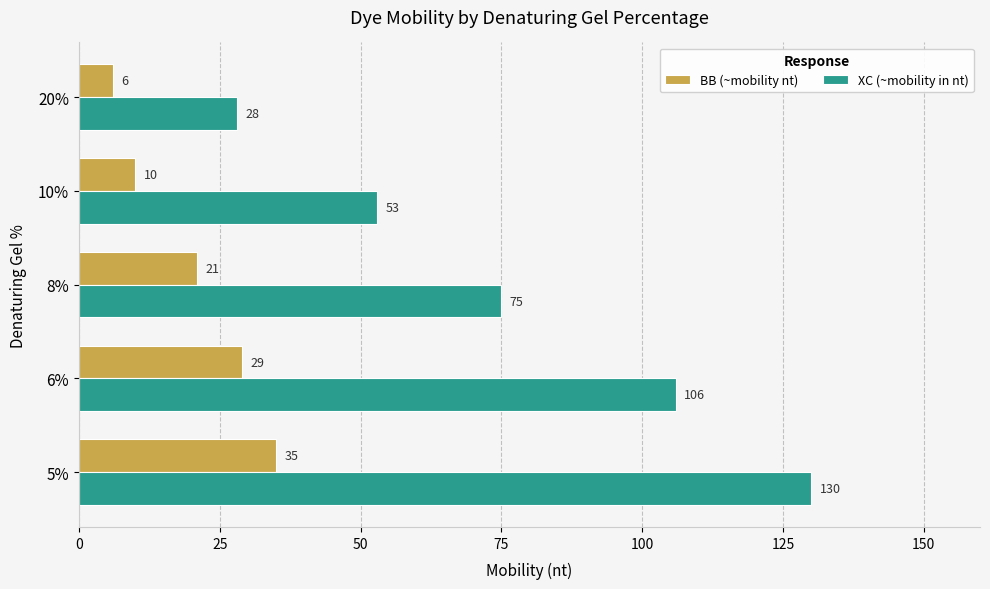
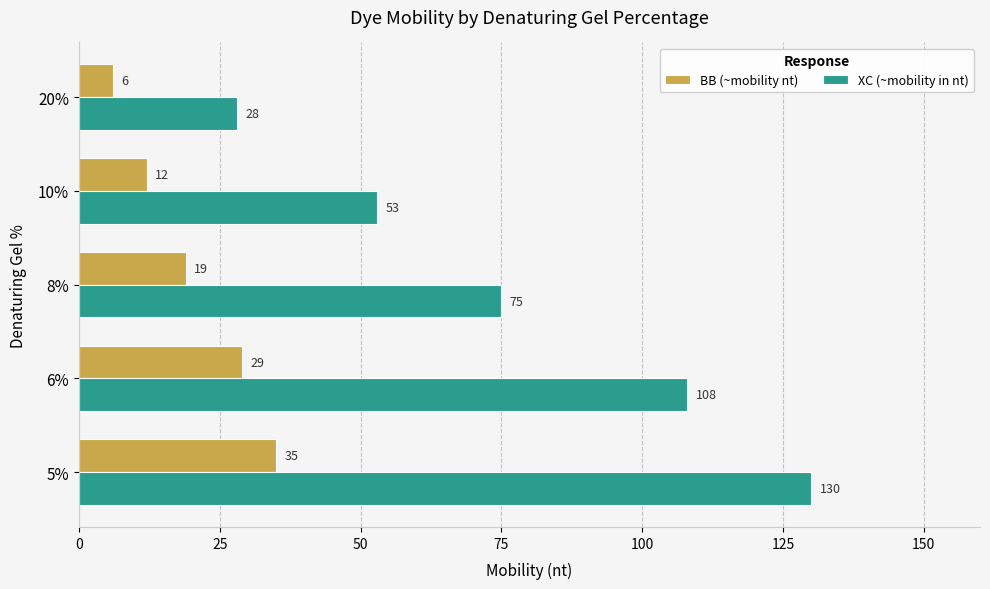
BB (~mobility nt), 10%: 10 -> 12
BB (~mobility nt), 8%: 21 -> 19
XC (~mobility in nt), 6%: 106 -> 108
